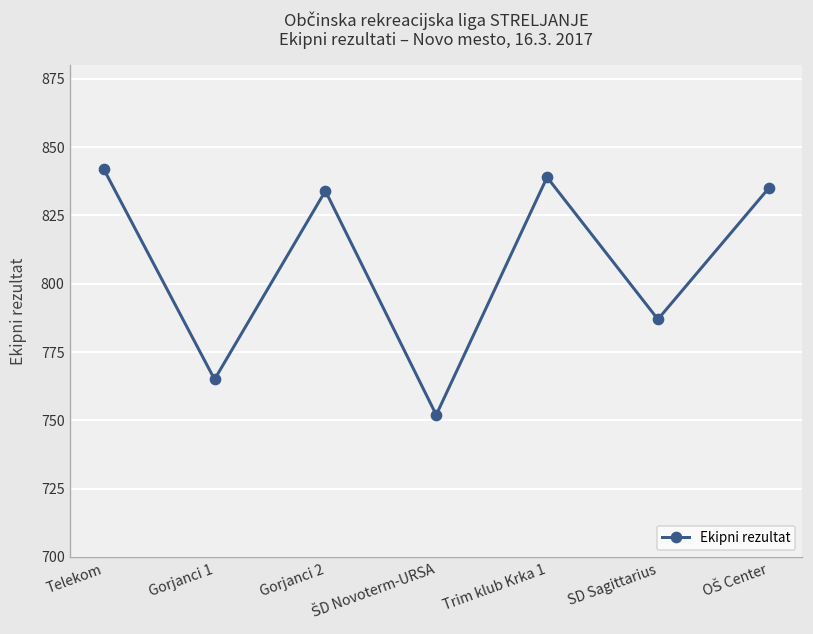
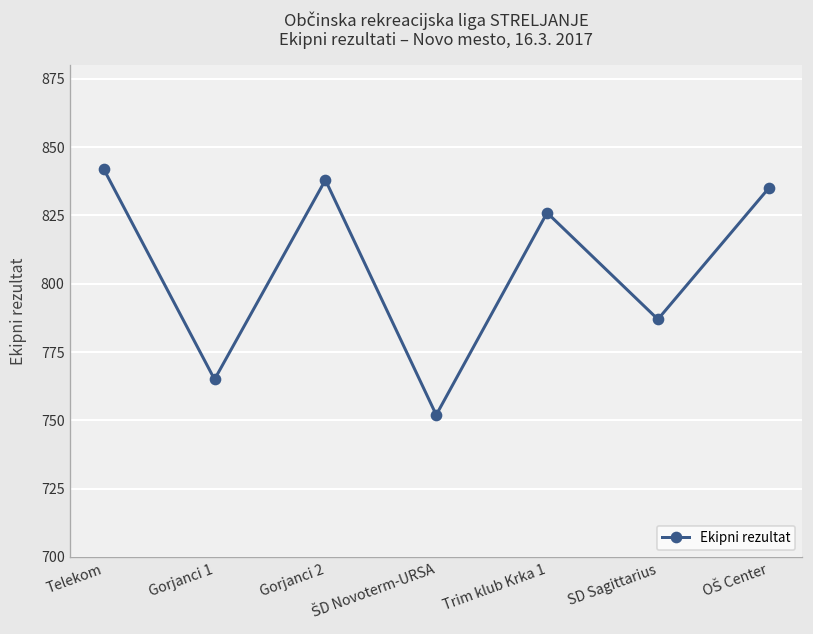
Gorjanci 2: 834 -> 838
Trim klub Krka 1: 839 -> 826
